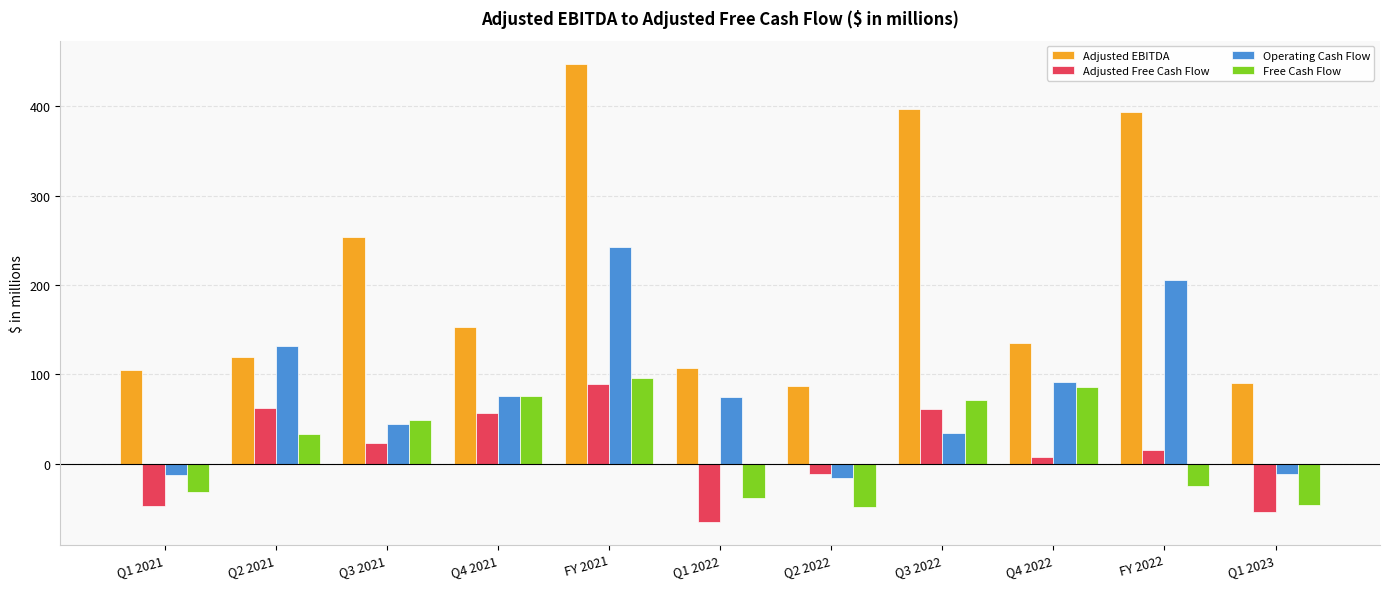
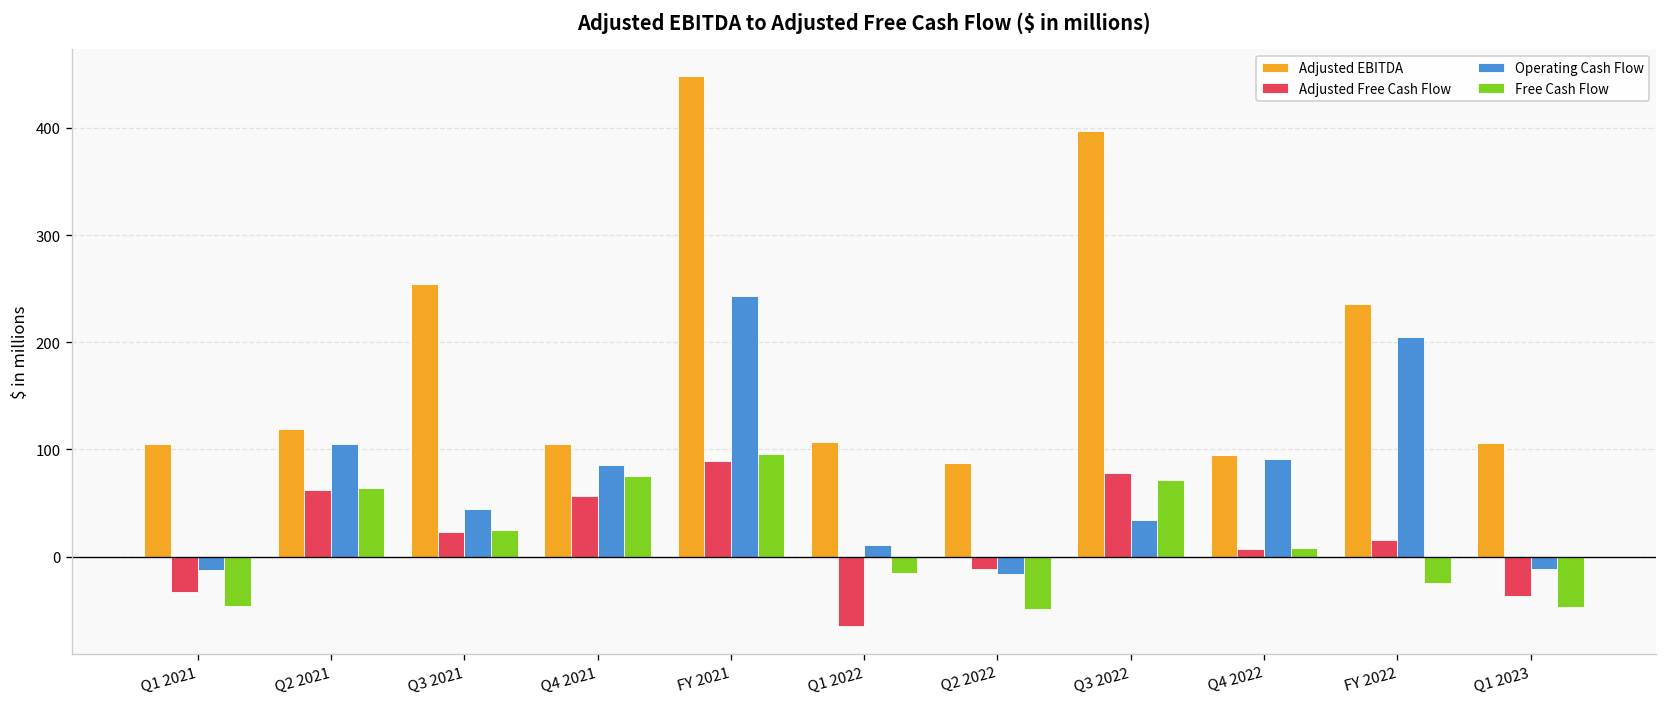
Adjusted Free Cash Flow, Q1 2021: -50 -> -30
Free Cash Flow, Q1 2021: -30 -> -50
Operating Cash Flow, Q2 2021: 130 -> 110
Free Cash Flow, Q2 2021: 30 -> 60
Free Cash Flow, Q3 2021: 50 -> 30
Adjusted EBITDA, Q4 2021: 150 -> 110
Operating Cash Flow, Q4 2021: 80 -> 90
Operating Cash Flow, Q1 2022: 80 -> 10
Free Cash Flow, Q1 2022: -40 -> -20
Adjusted Free Cash Flow, Q3 2022: 60 -> 80
Adjusted EBITDA, Q4 2022: 130 -> 100
Free Cash Flow, Q4 2022: 90 -> 10
Adjusted EBITDA, FY 2022: 390 -> 240
Adjusted EBITDA, Q1 2023: 90 -> 110
Adjusted Free Cash Flow, Q1 2023: -50 -> -40
